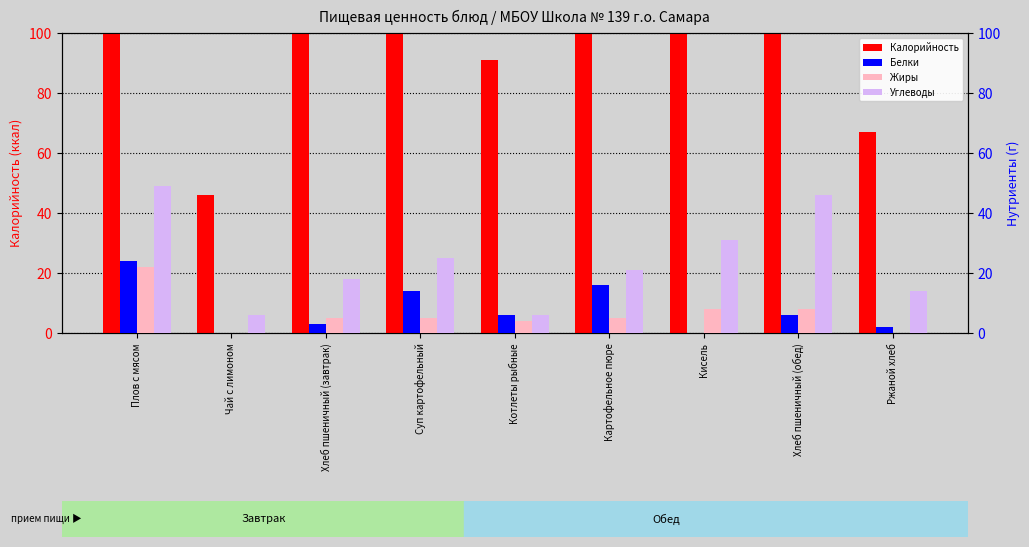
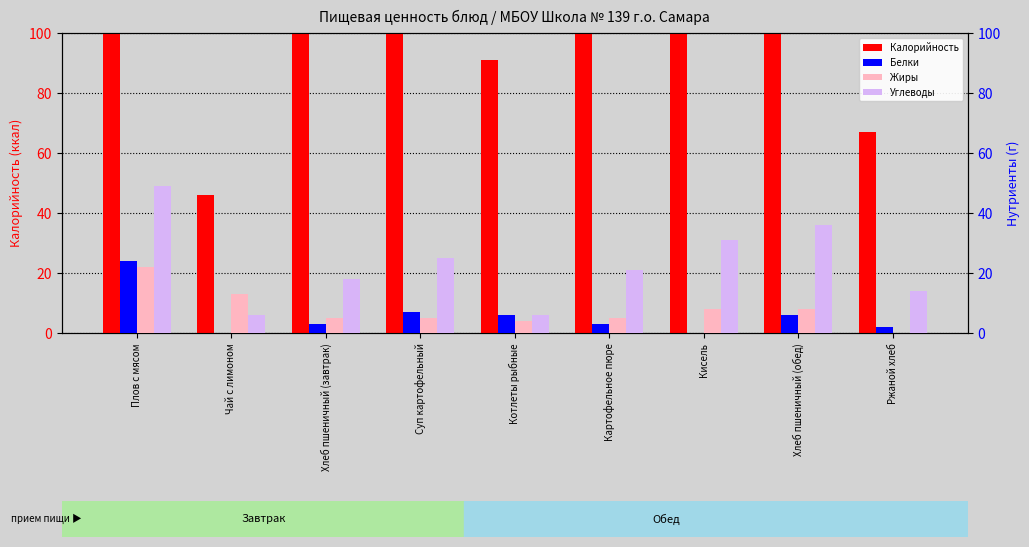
Жиры, Чай с лимоном: 0 -> 13
Белки, Суп картофельный: 14 -> 7
Белки, Картофельное пюре: 16 -> 3
Углеводы, Хлеб пшеничный (обед): 46 -> 36
